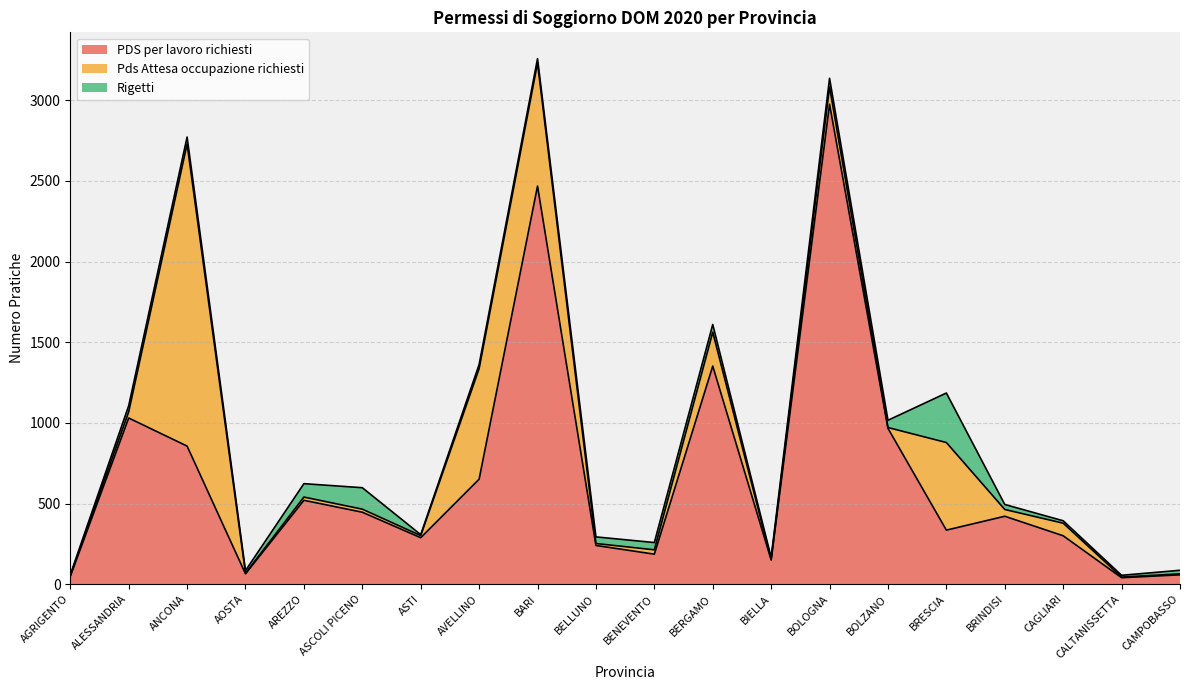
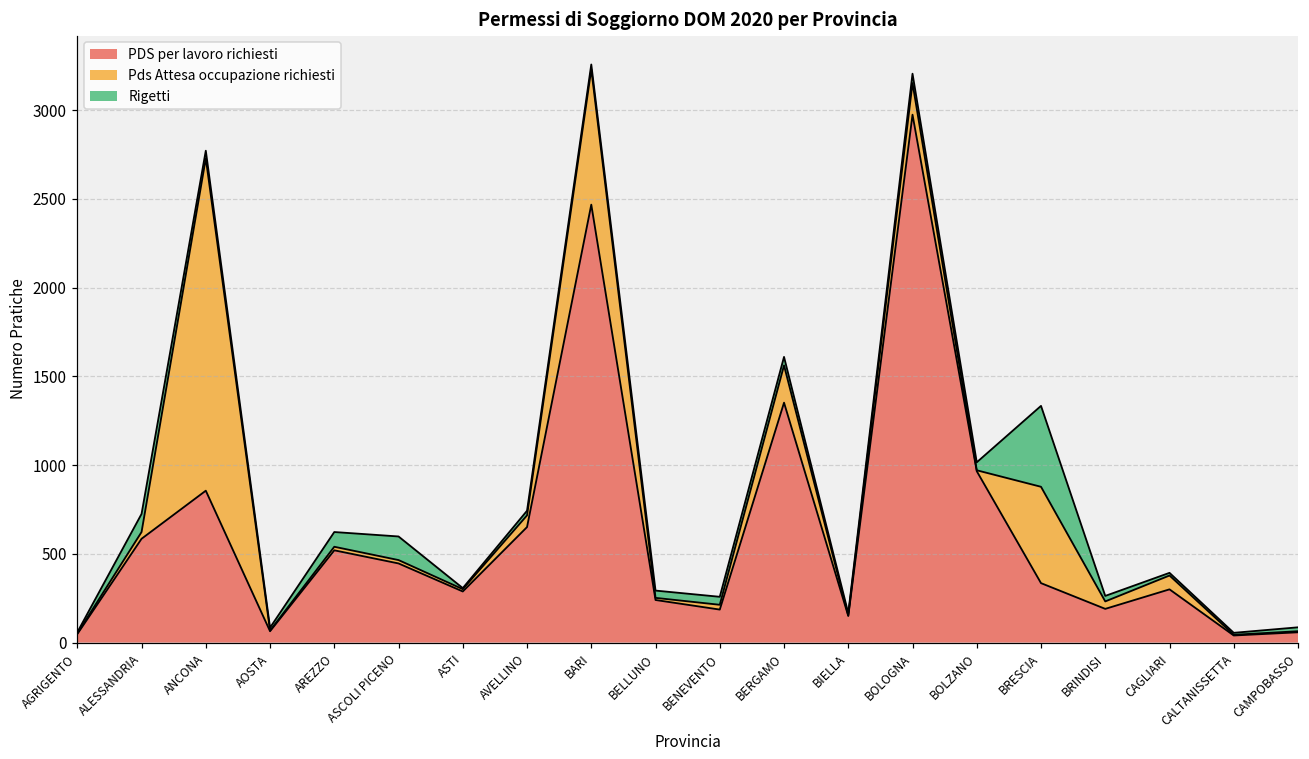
PDS per lavoro richiesti, ALESSANDRIA: 1030 -> 590
Rigetti, ALESSANDRIA: 40 -> 100
Pds Attesa occupazione richiesti, AVELLINO: 690 -> 70
Pds Attesa occupazione richiesti, BOLOGNA: 110 -> 180
Rigetti, BRESCIA: 310 -> 460
PDS per lavoro richiesti, BRINDISI: 420 -> 190
